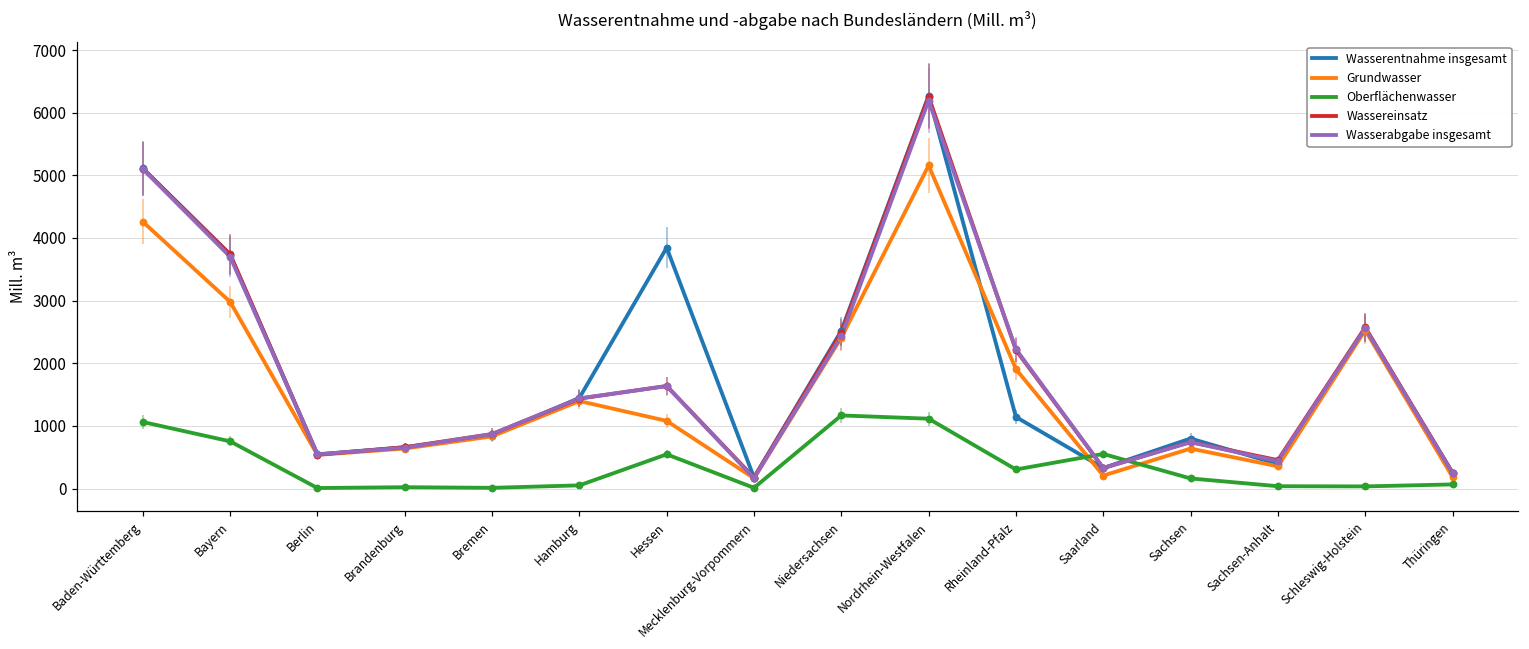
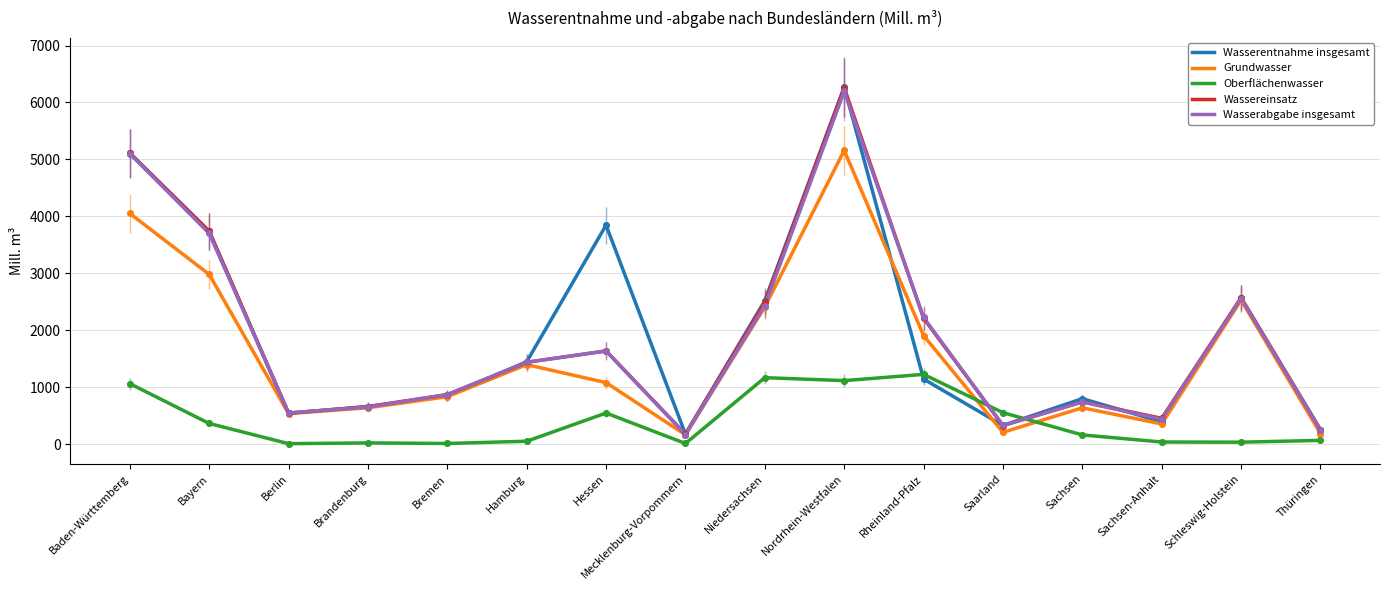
Grundwasser, Baden-Württemberg: 4300 -> 4100
Oberflächenwasser, Bayern: 800 -> 400
Oberflächenwasser, Rheinland-Pfalz: 300 -> 1200
